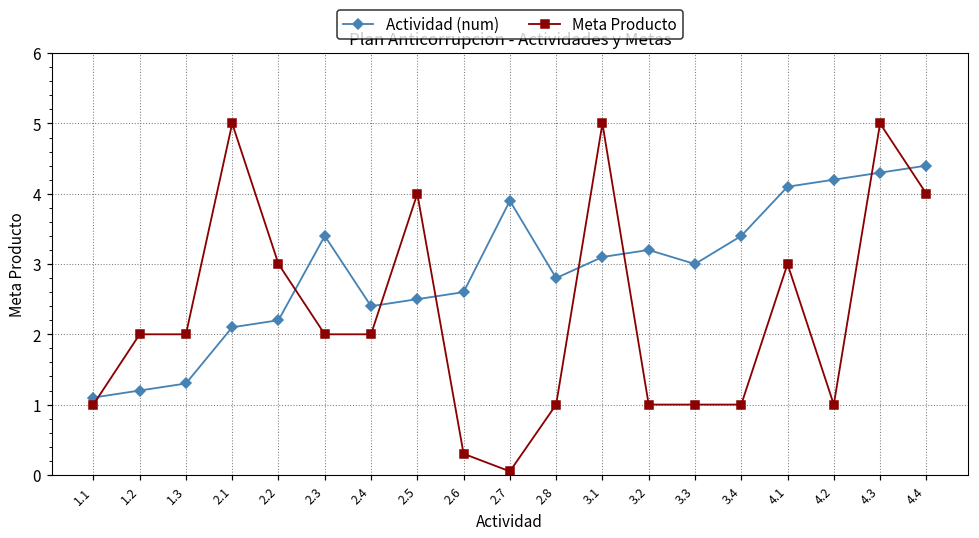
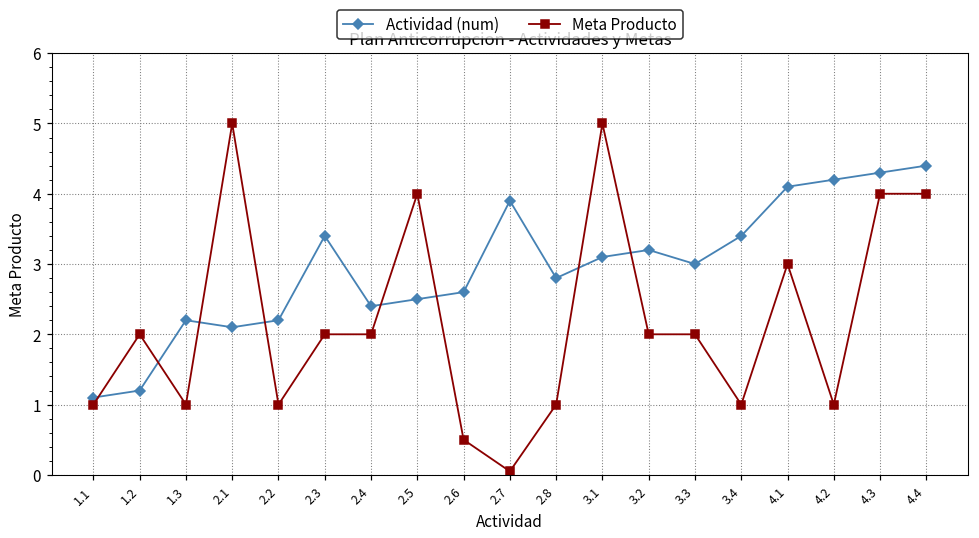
Actividad (num), 1.3: 1.3 -> 2.2
Meta Producto, 1.3: 2 -> 1
Meta Producto, 2.2: 3 -> 1
Meta Producto, 2.6: 0.3 -> 0.5
Meta Producto, 3.2: 1 -> 2
Meta Producto, 3.3: 1 -> 2
Meta Producto, 4.3: 5 -> 4
